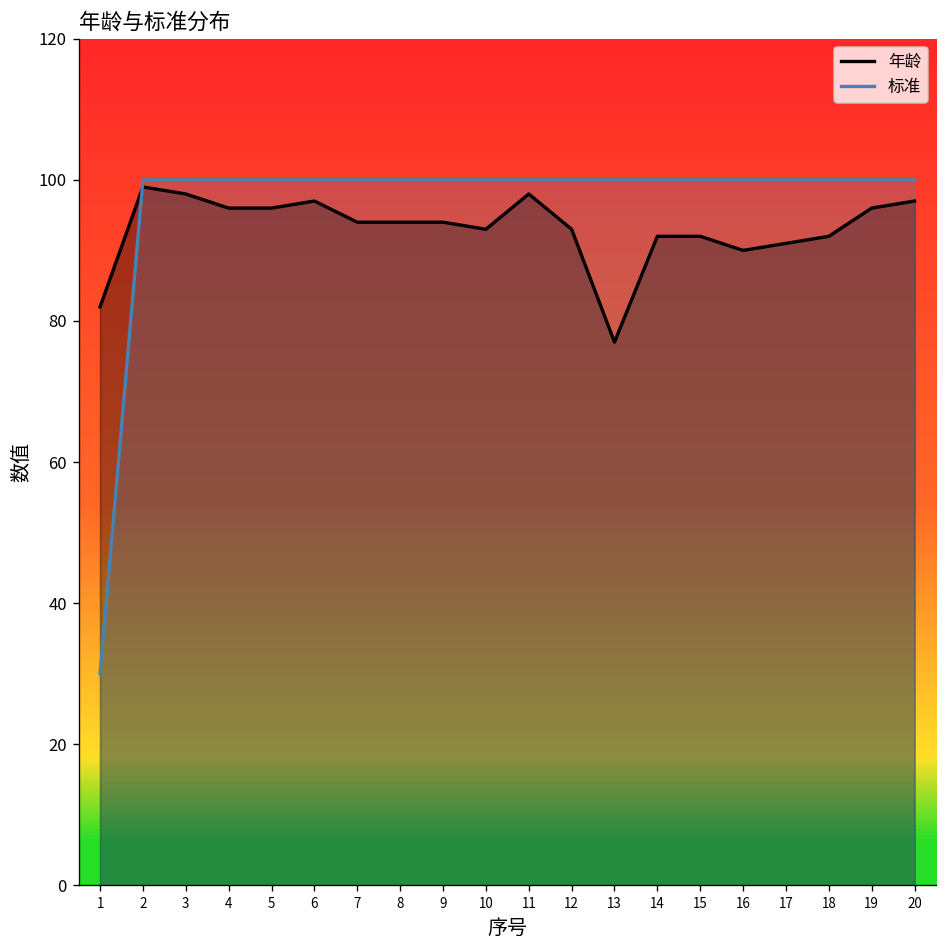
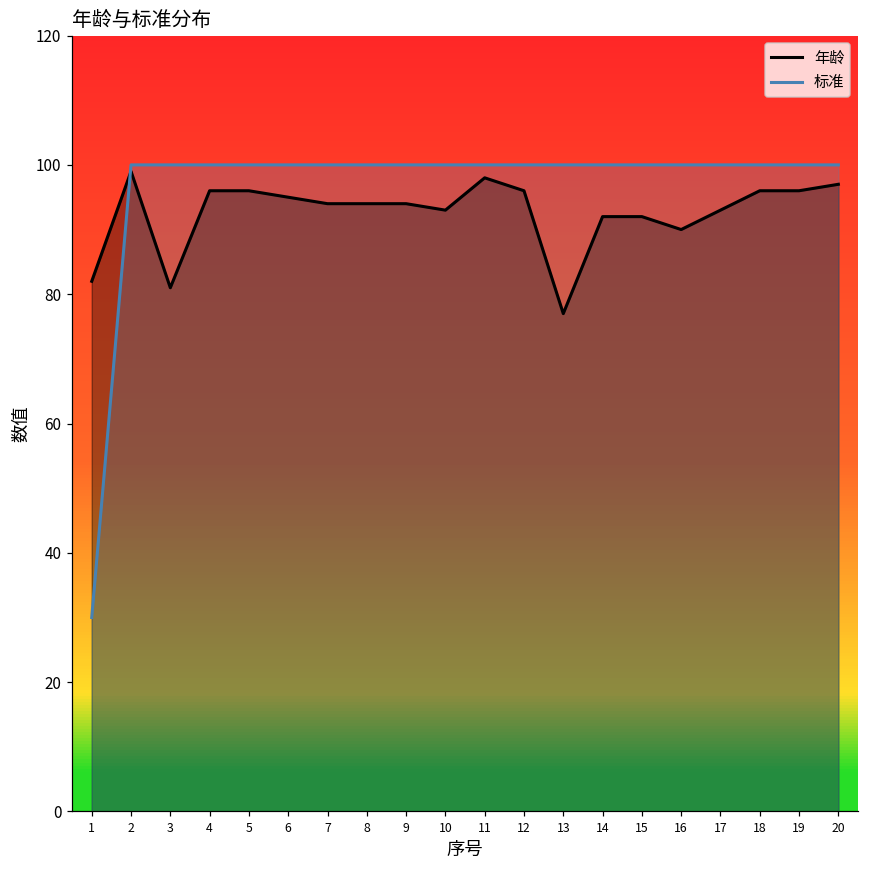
年龄, 3: 98 -> 81
年龄, 6: 97 -> 95
年龄, 12: 93 -> 96
年龄, 17: 91 -> 93
年龄, 18: 92 -> 96
